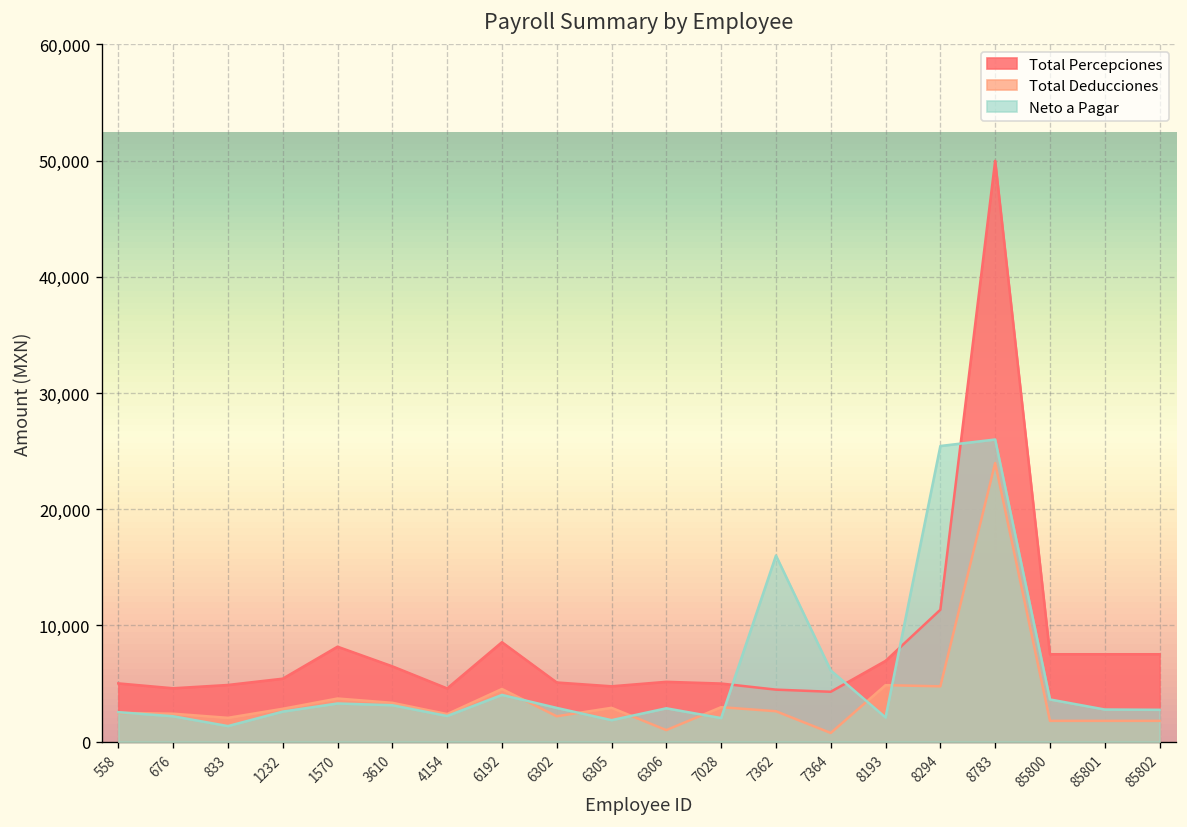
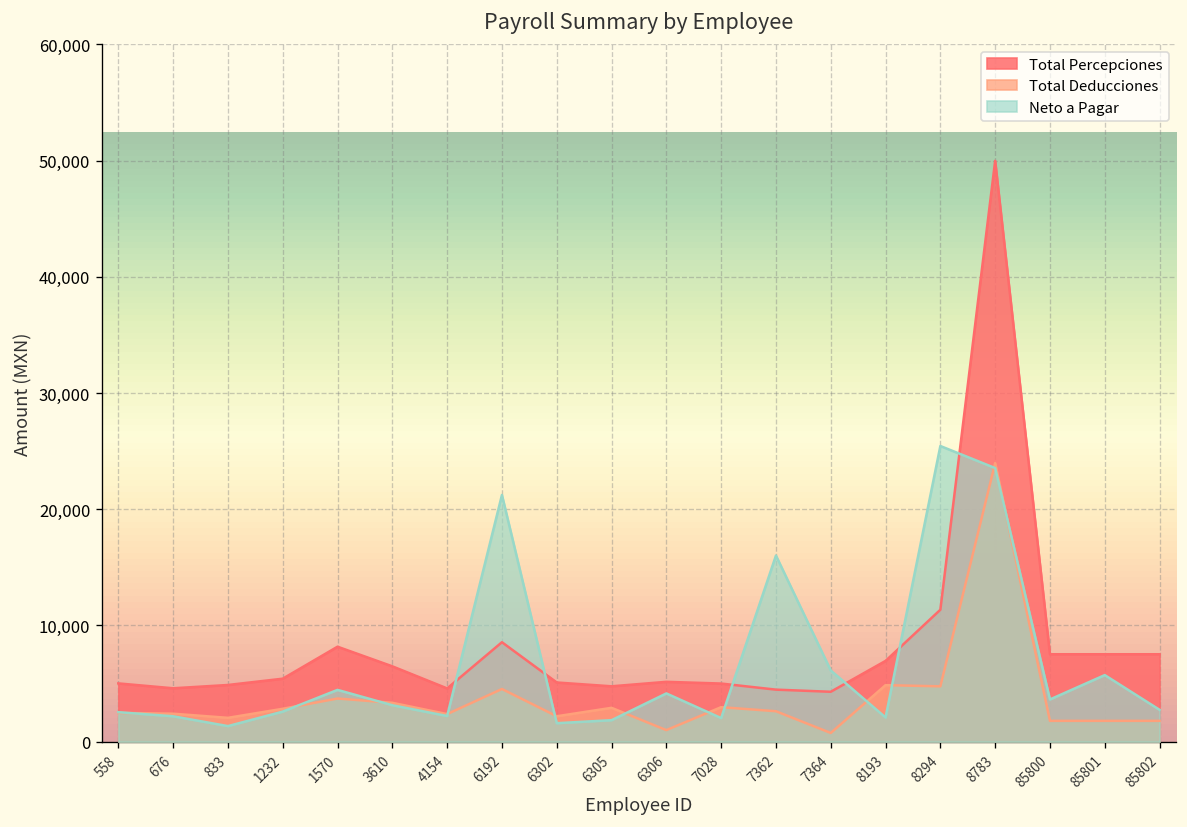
Neto a Pagar, 1570: 3,000 -> 4,000
Neto a Pagar, 6192: 4,000 -> 21,000
Neto a Pagar, 6302: 3,000 -> 2,000
Neto a Pagar, 6306: 3,000 -> 4,000
Neto a Pagar, 8783: 26,000 -> 24,000
Neto a Pagar, 85801: 3,000 -> 6,000
